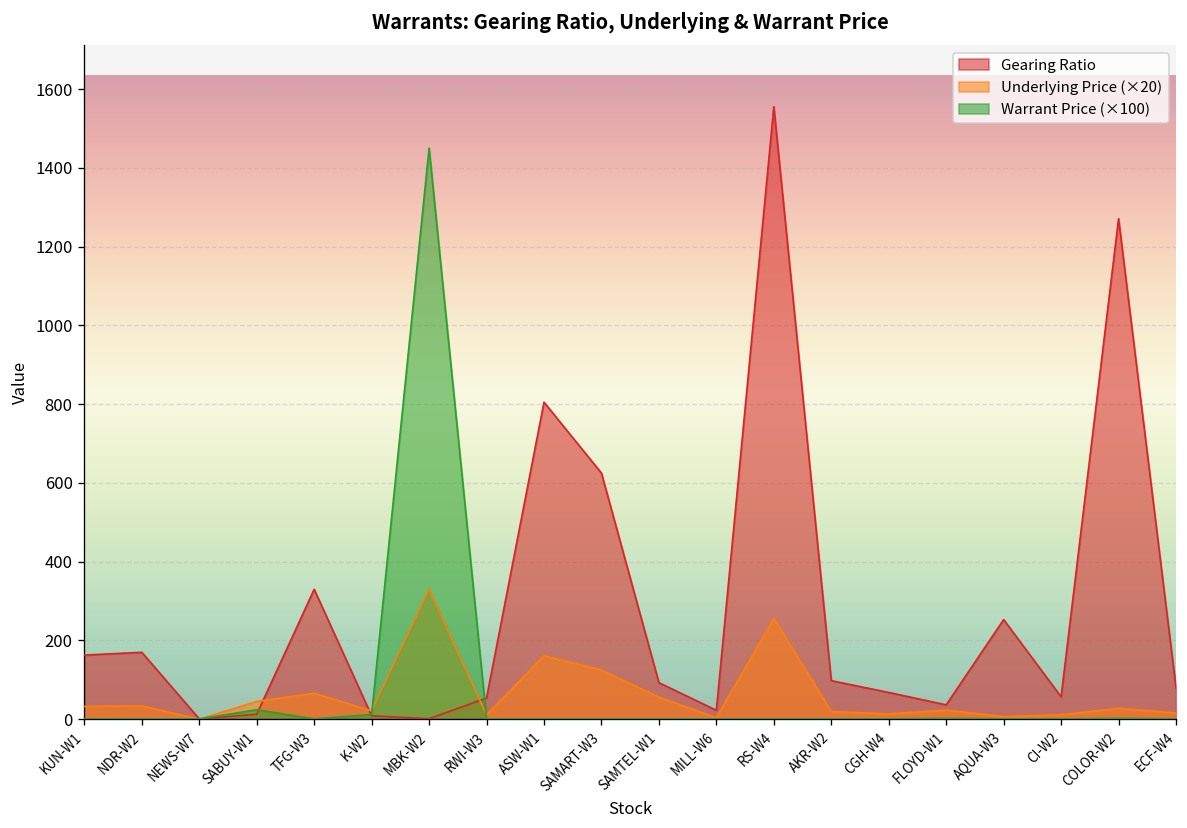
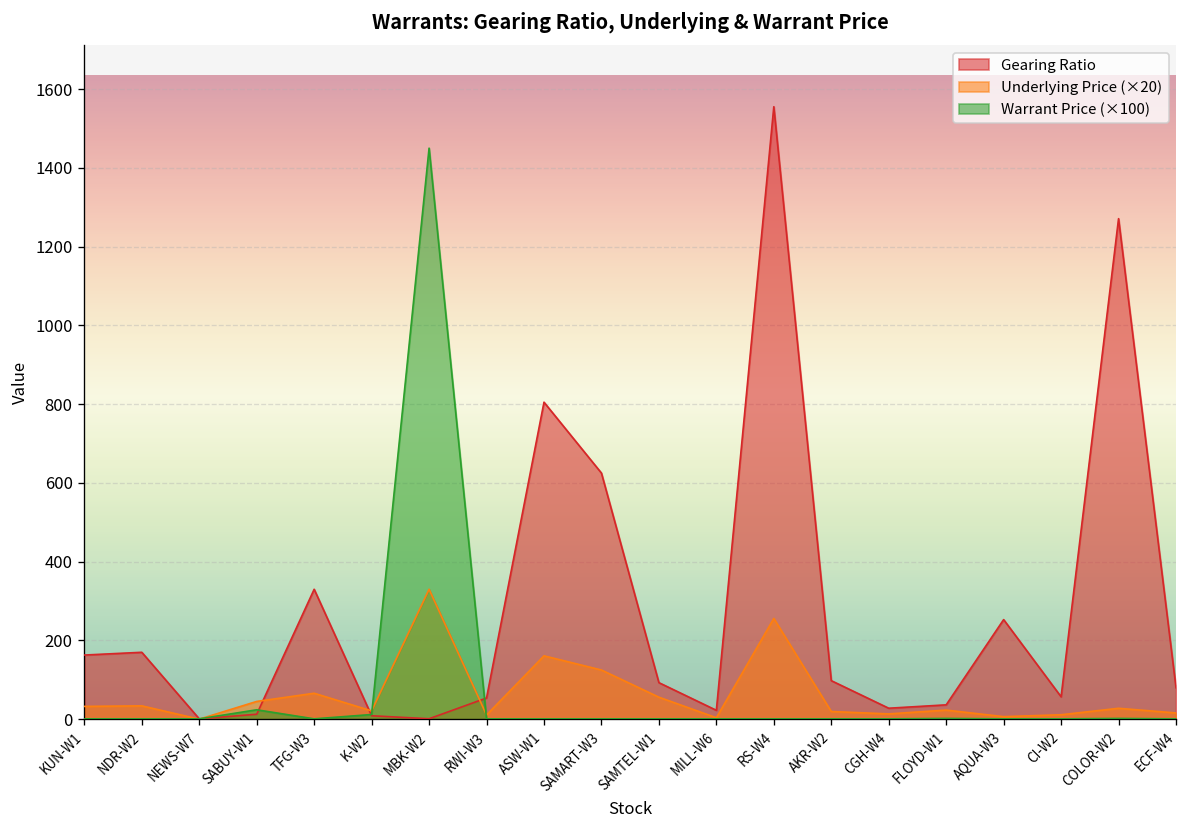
Gearing Ratio, CGH-W4: 70 -> 30
